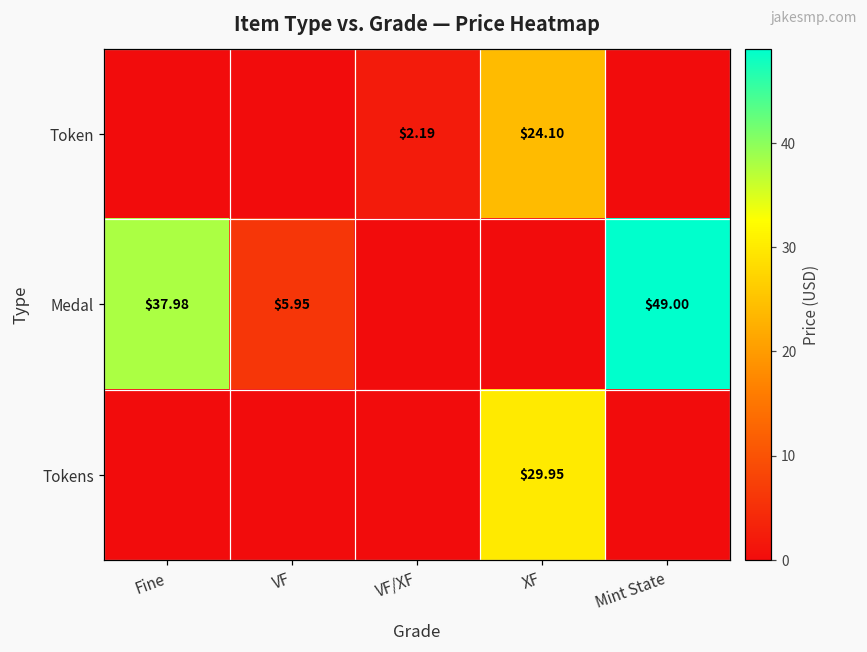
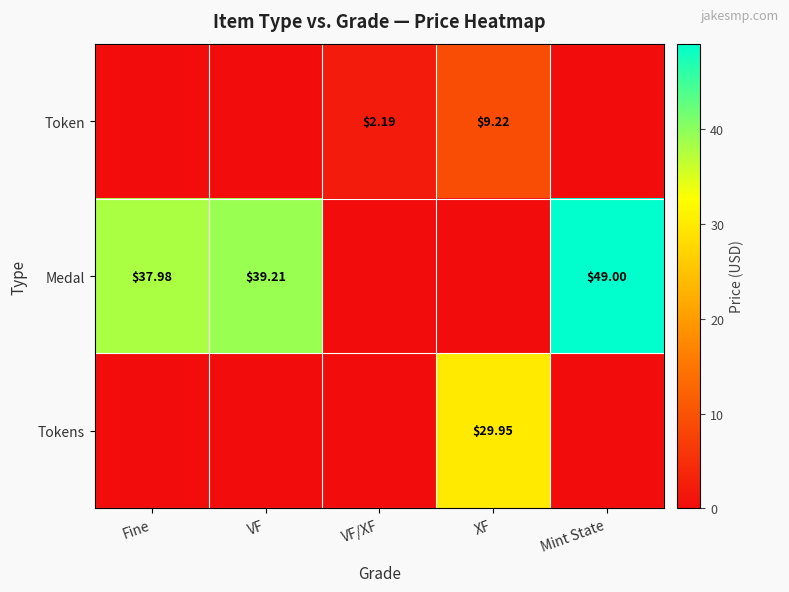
Token, XF: $24.10 -> $9.22
Medal, VF: $5.95 -> $39.21
